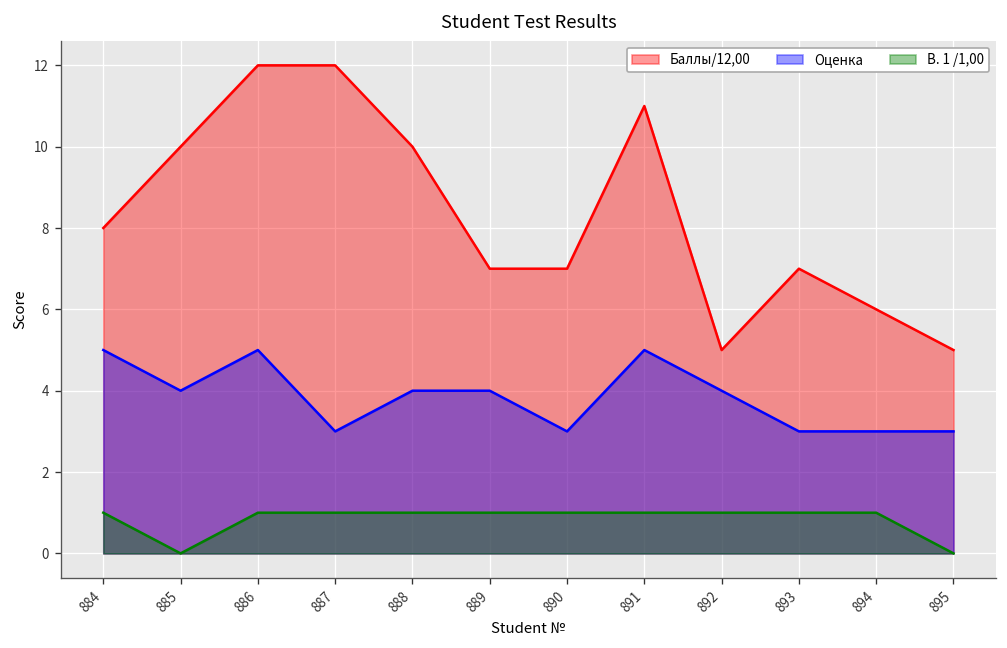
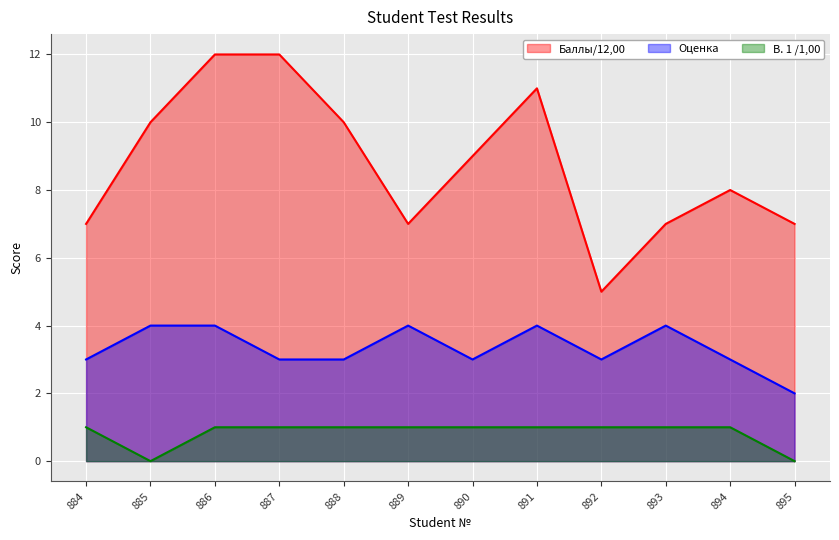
Баллы/12,00, 884: 8 -> 7
Оценка, 884: 5 -> 3
Оценка, 886: 5 -> 4
Оценка, 888: 4 -> 3
Баллы/12,00, 890: 7 -> 9
Оценка, 891: 5 -> 4
Оценка, 892: 4 -> 3
Оценка, 893: 3 -> 4
Баллы/12,00, 894: 6 -> 8
Баллы/12,00, 895: 5 -> 7
Оценка, 895: 3 -> 2
